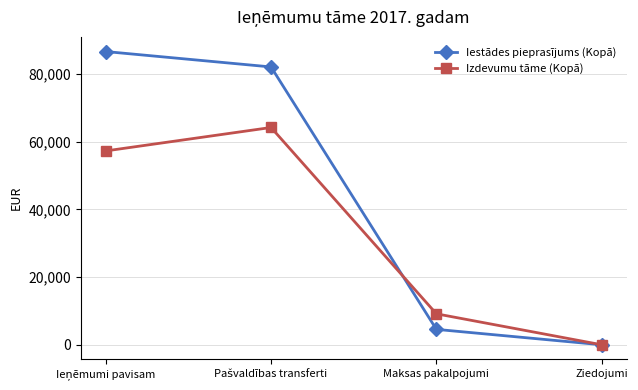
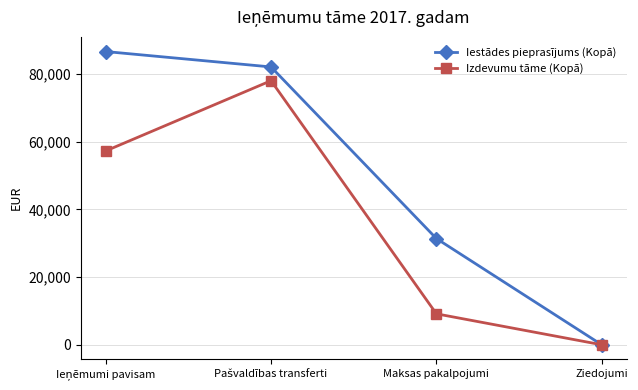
Izdevumu tāme (Kopā), Pašvaldības transferti: 64,000 -> 78,000
Iestādes pieprasījums (Kopā), Maksas pakalpojumi: 5,000 -> 31,000
